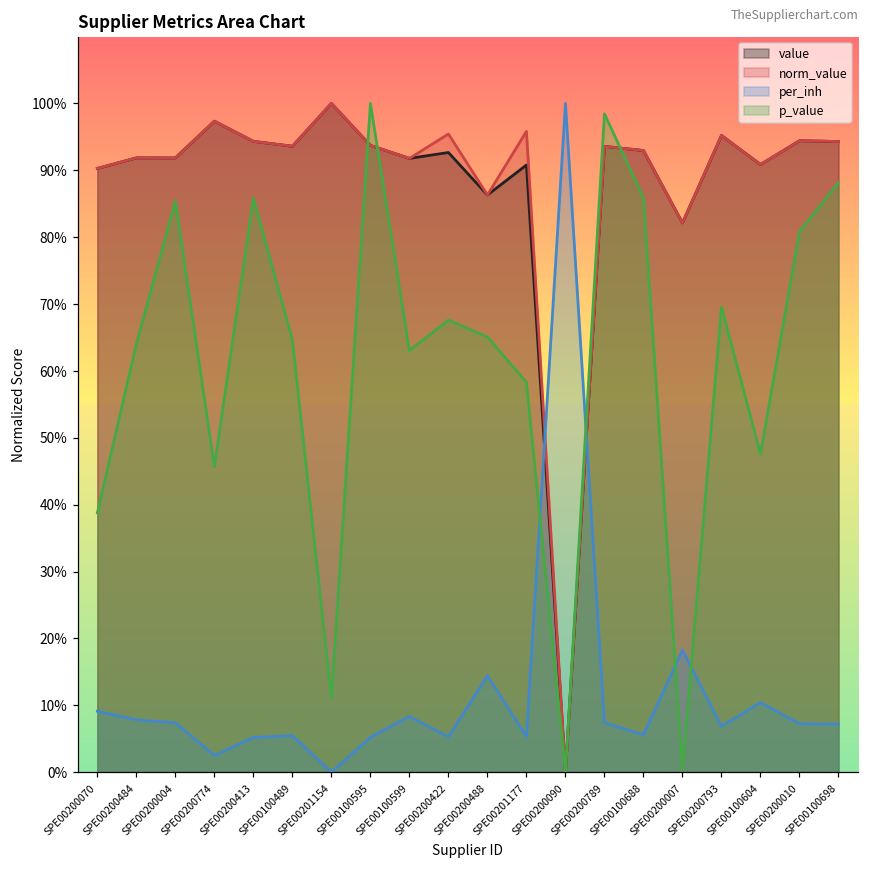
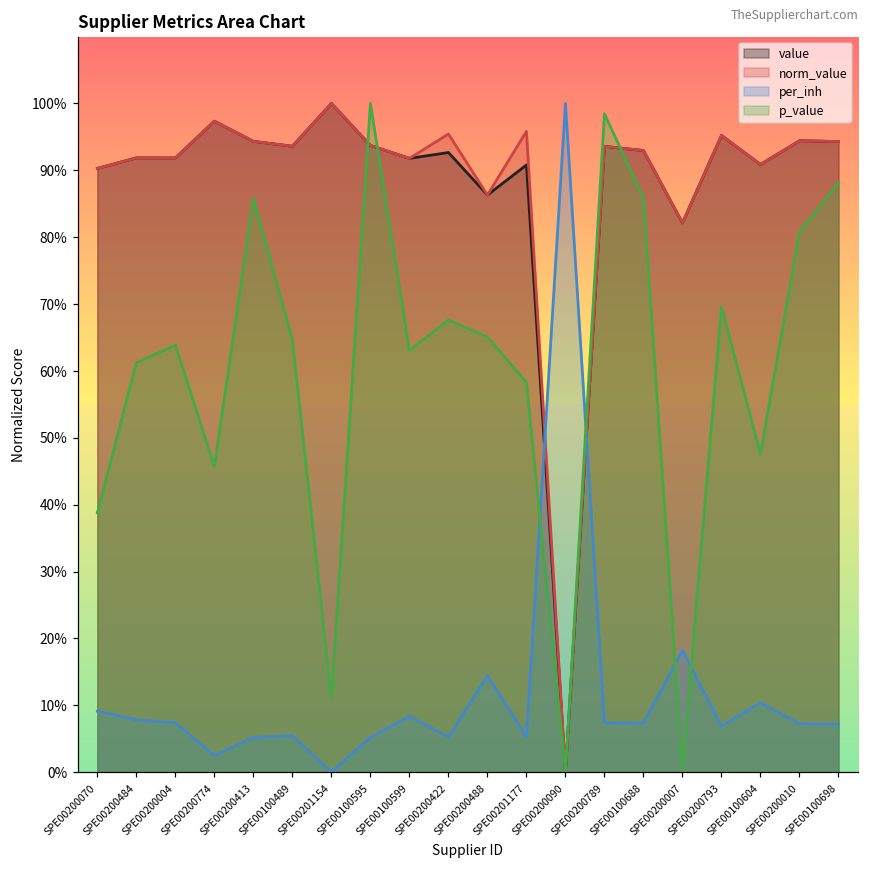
p_value, SPE00200484: 64% -> 61%
p_value, SPE00200004: 85% -> 64%
per_inh, SPE00100688: 6% -> 7%
